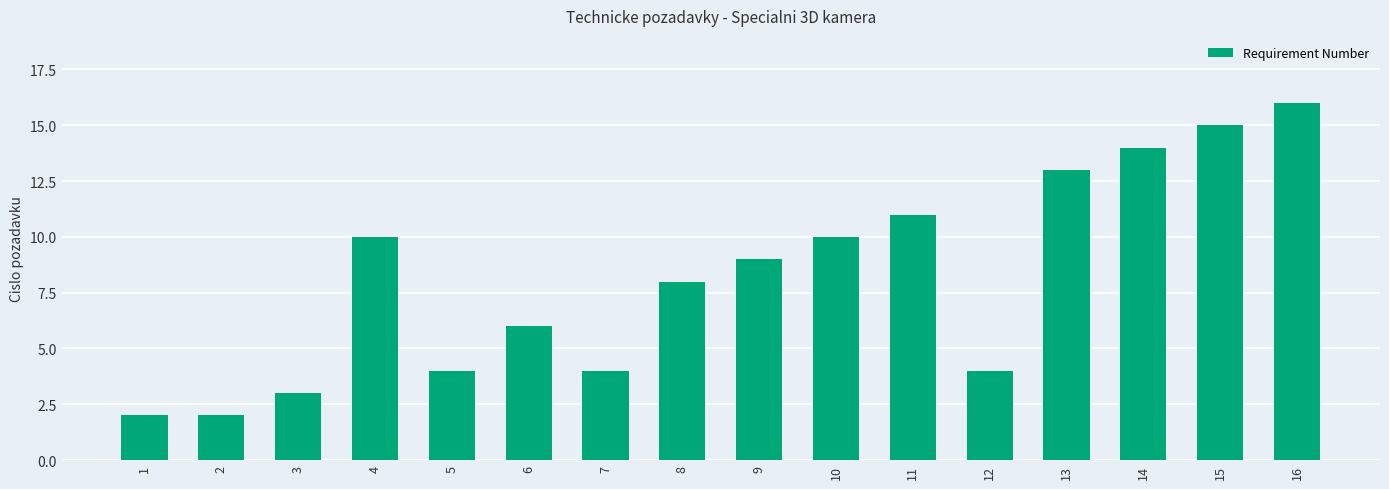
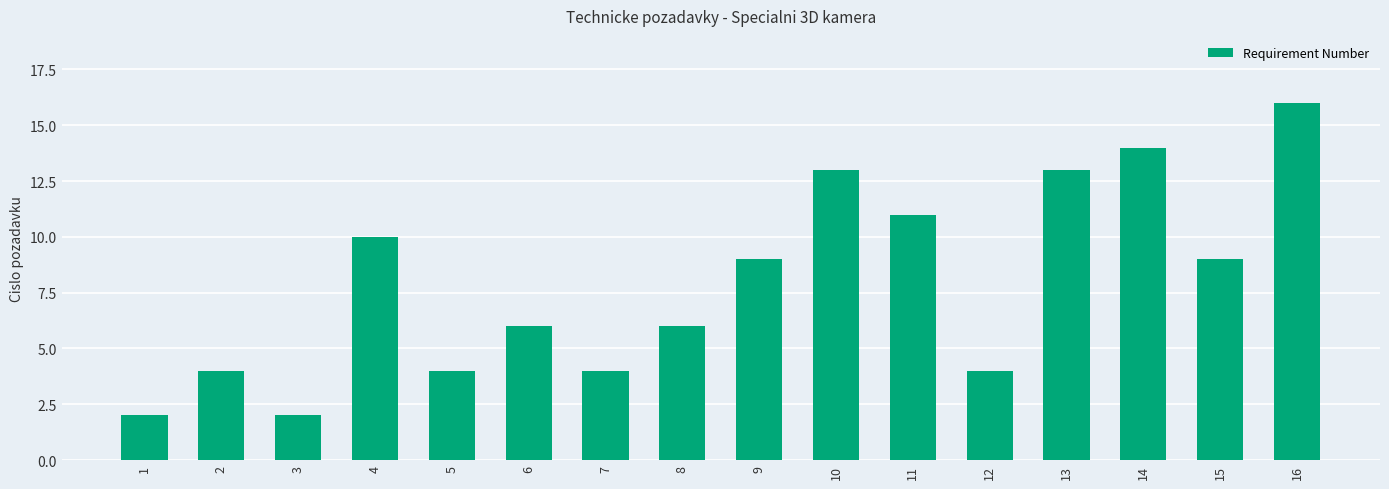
2: 2 -> 4
3: 3 -> 2
8: 8 -> 6
10: 10 -> 13
15: 15 -> 9
